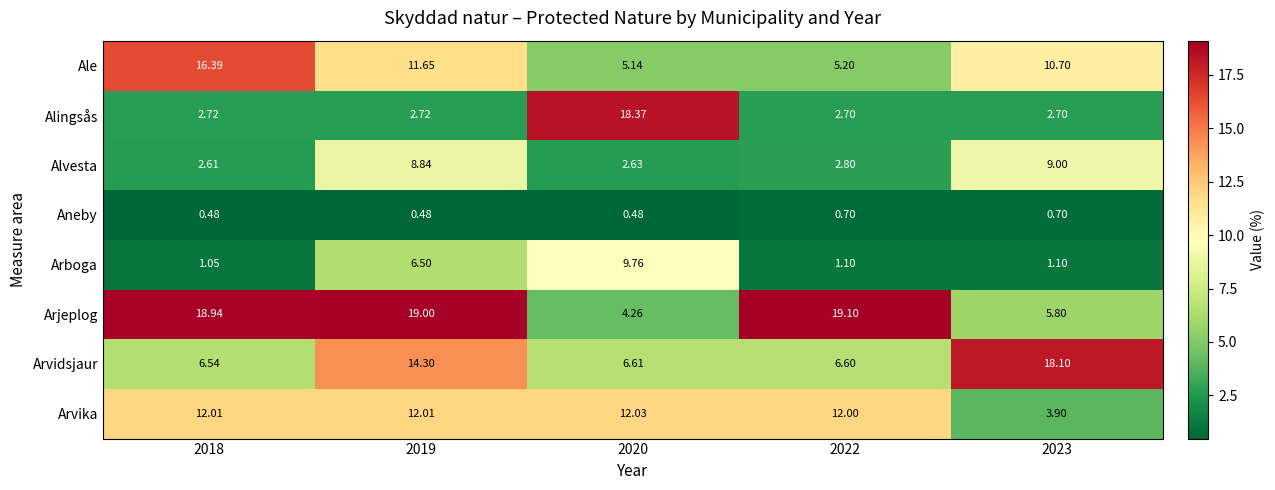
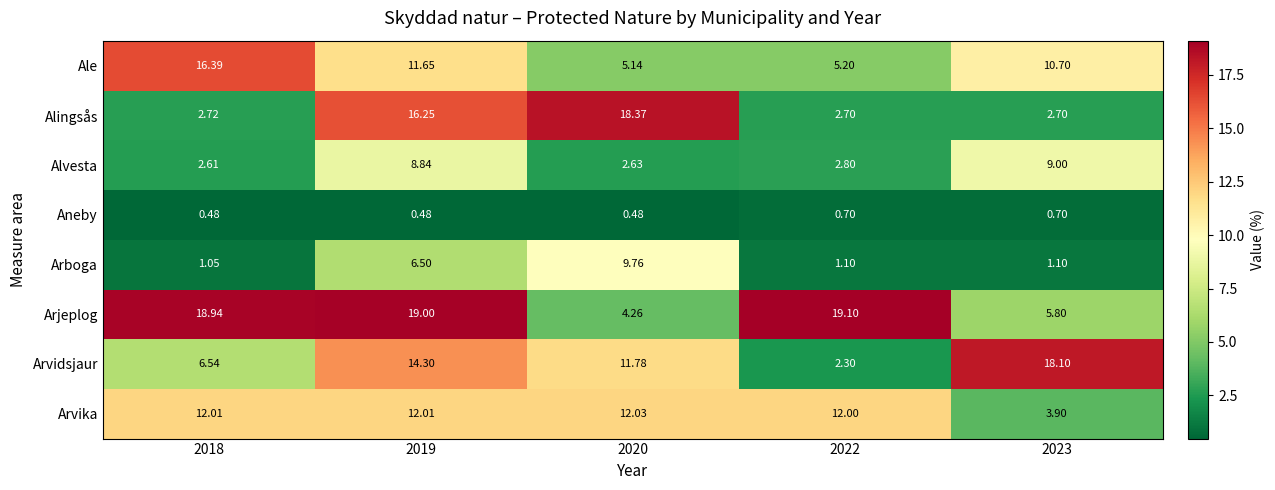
Alingsås, 2019: 2.72 -> 16.25
Arvidsjaur, 2020: 6.61 -> 11.78
Arvidsjaur, 2022: 6.60 -> 2.30
